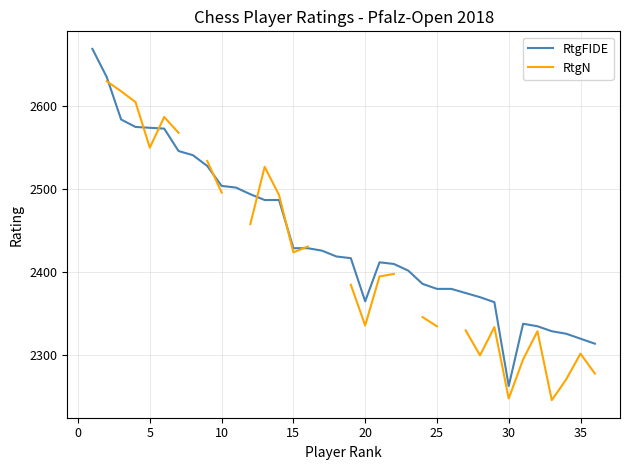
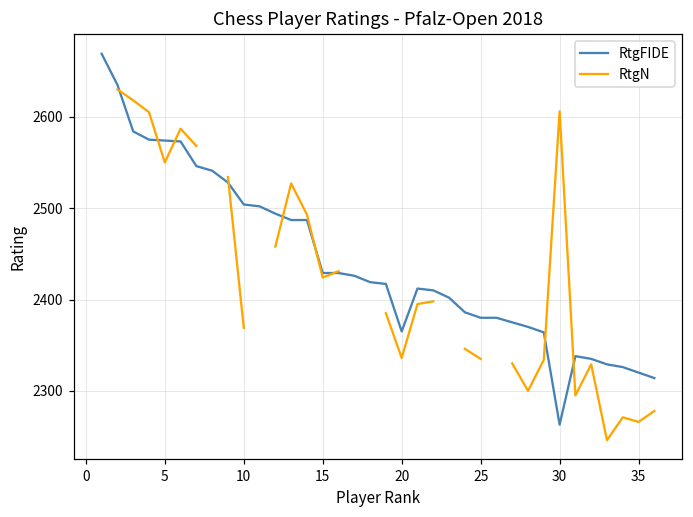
RtgN, 10: 2500 -> 2370
RtgN, 30: 2250 -> 2610
RtgN, 35: 2300 -> 2270
